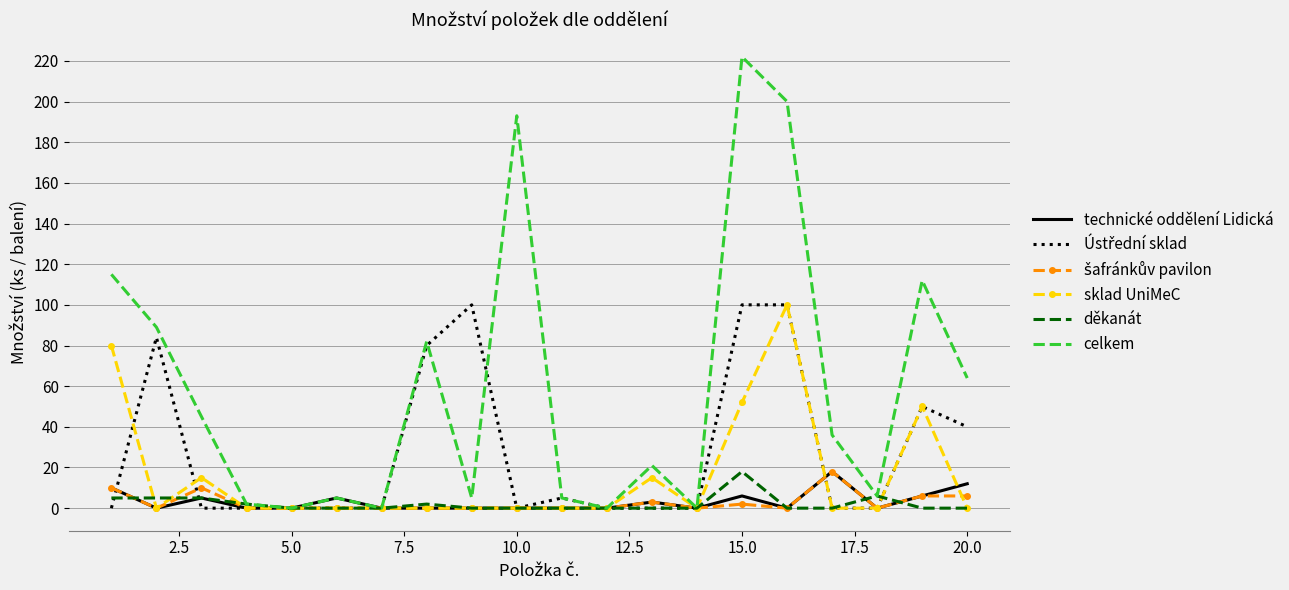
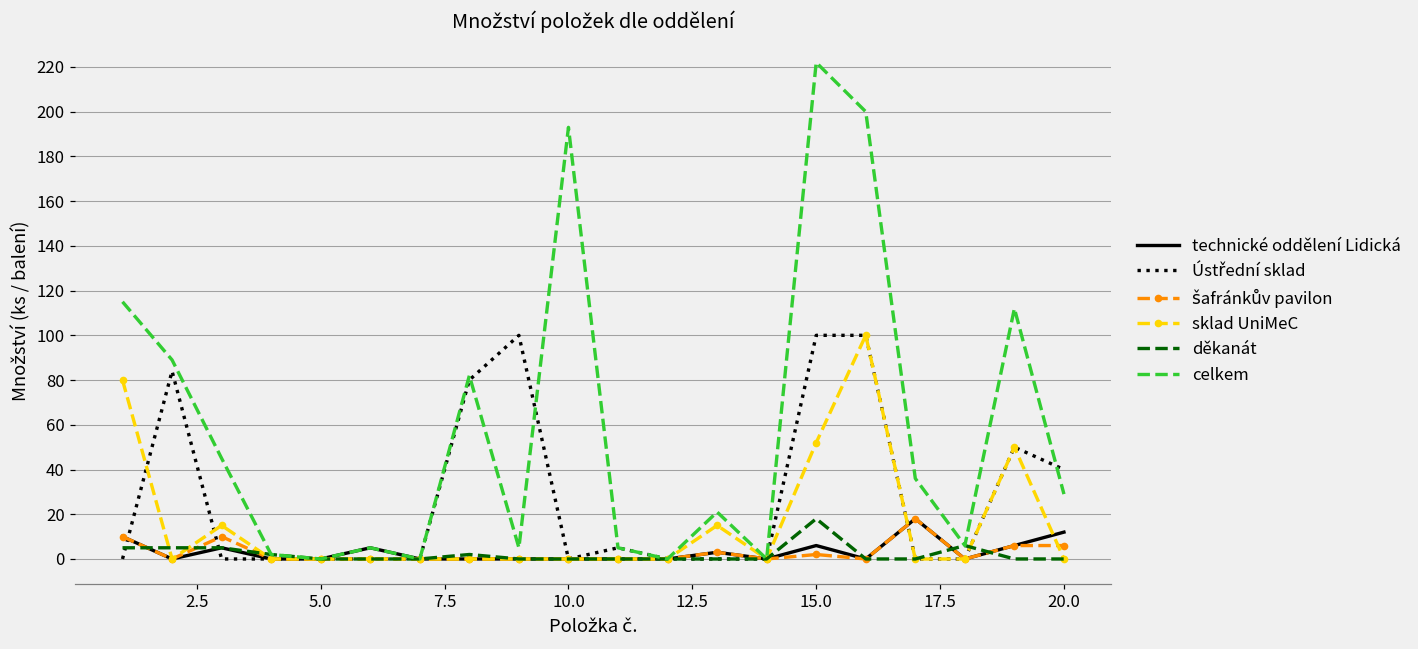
celkem, 20.0: 64 -> 29
